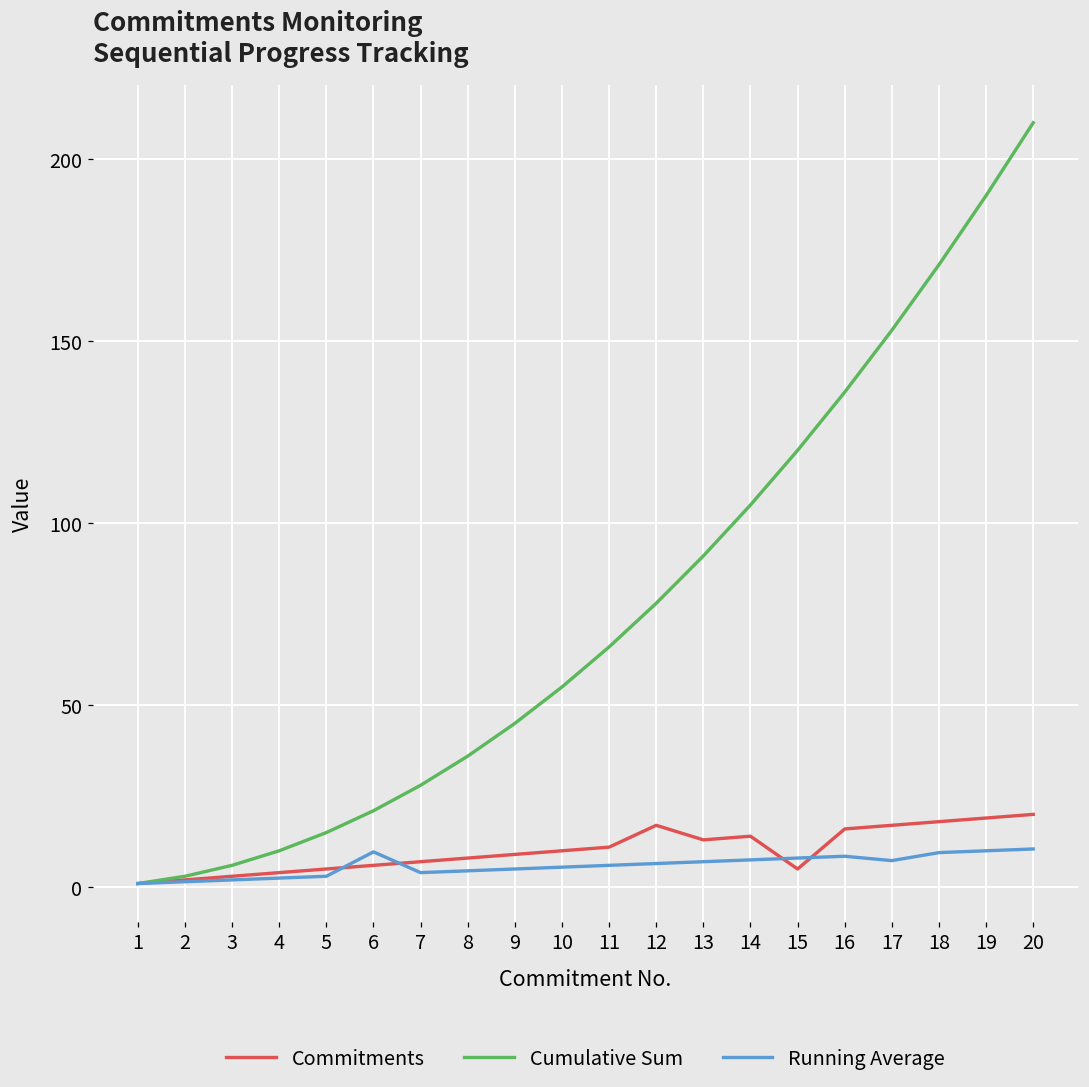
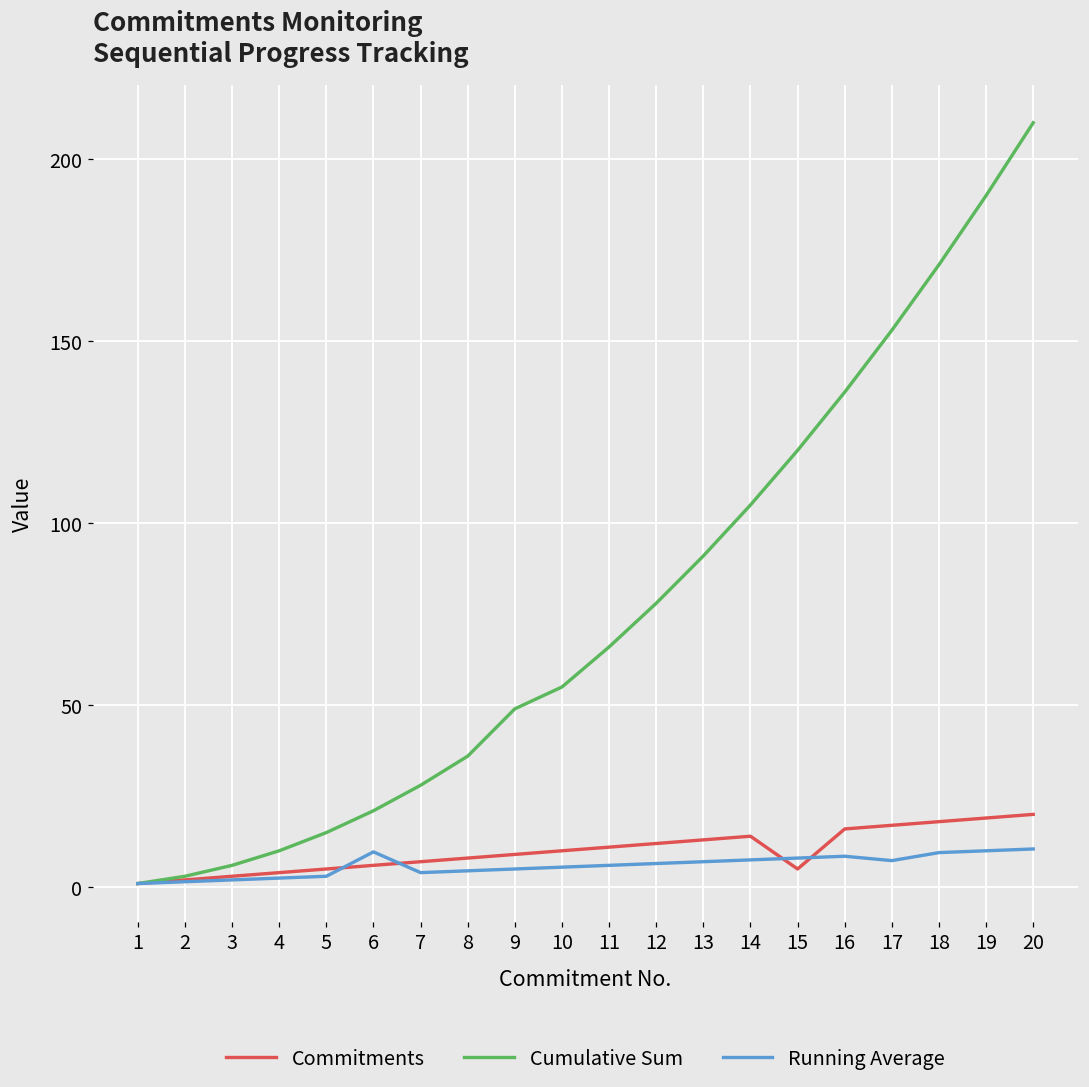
Cumulative Sum, 9: 45 -> 49
Commitments, 12: 17 -> 12
